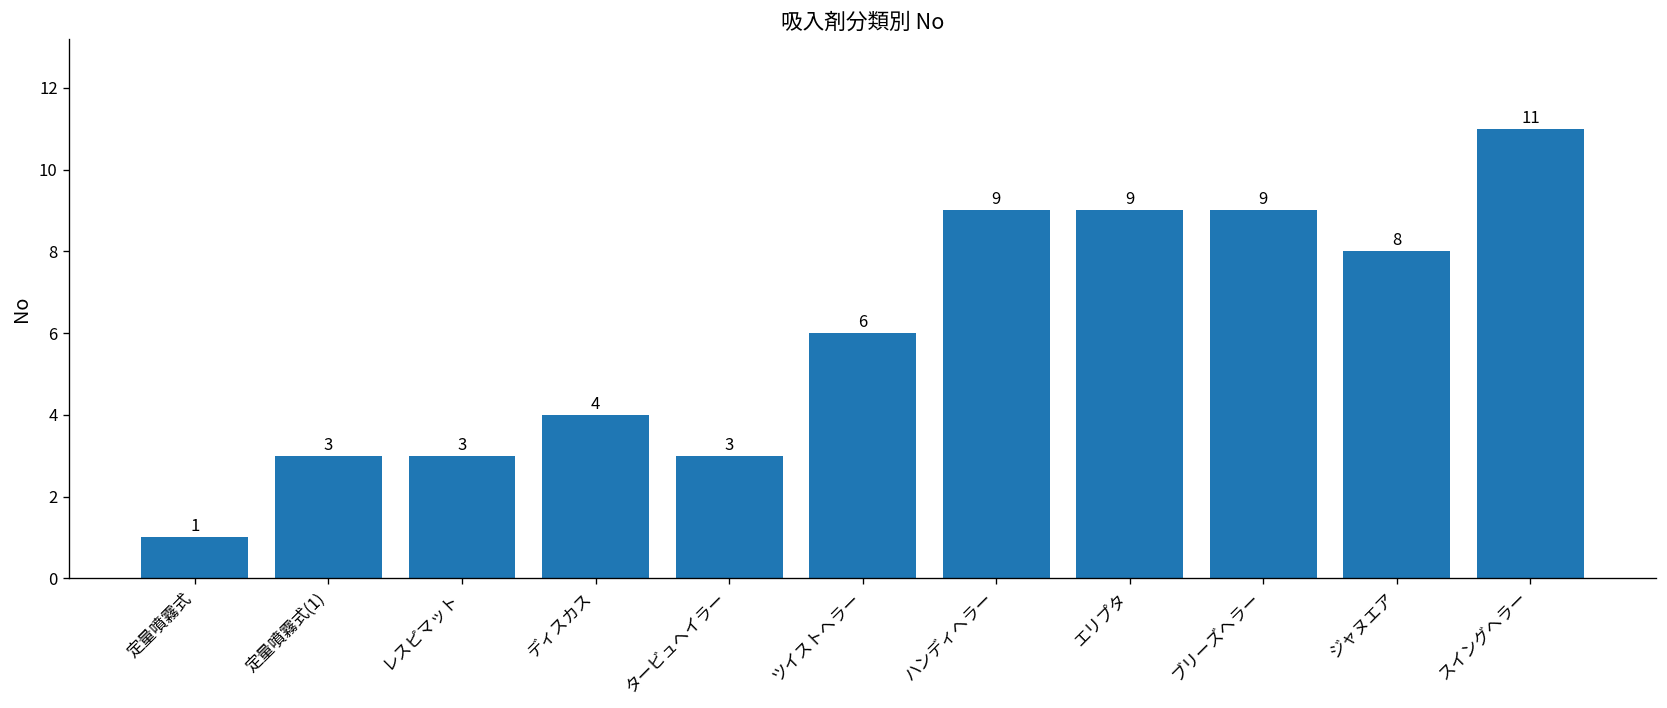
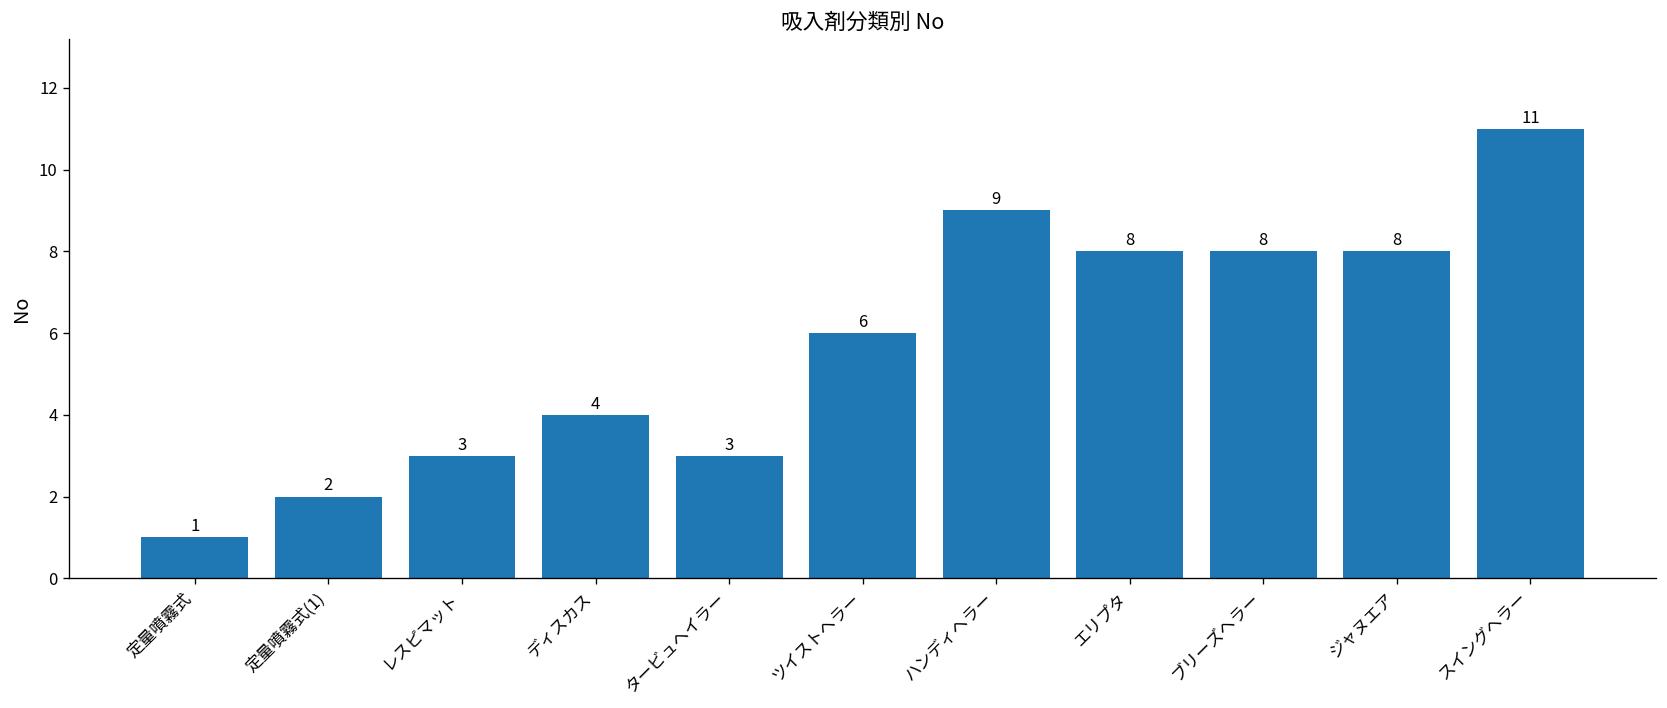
定量噴霧式(1): 3 -> 2
エリプタ: 9 -> 8
ブリーズヘラー: 9 -> 8
